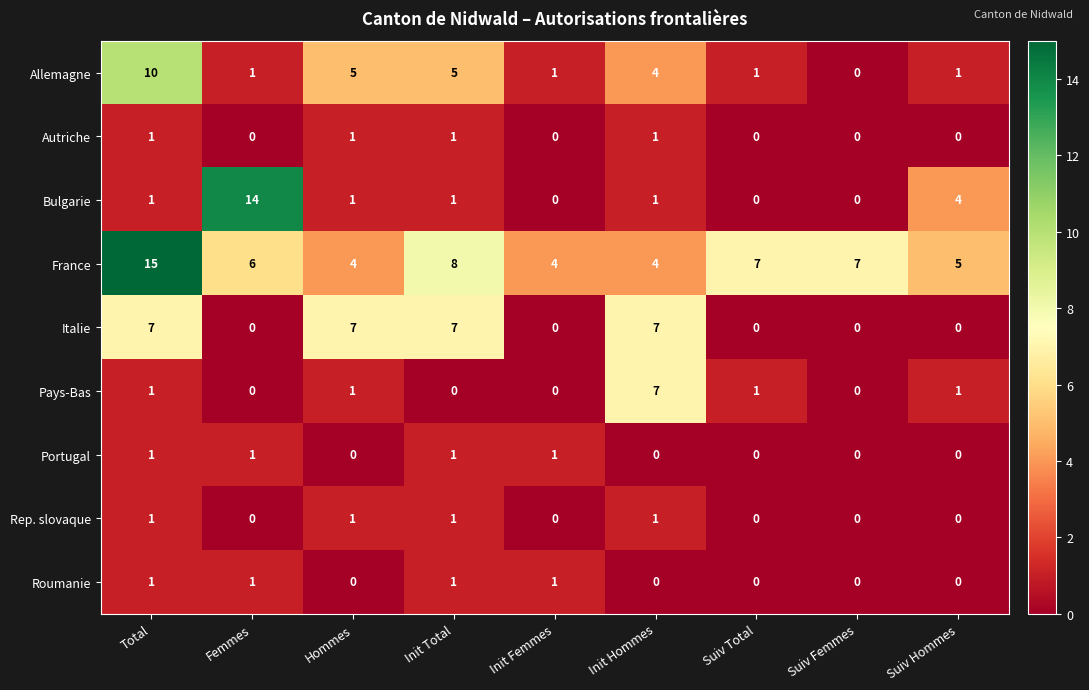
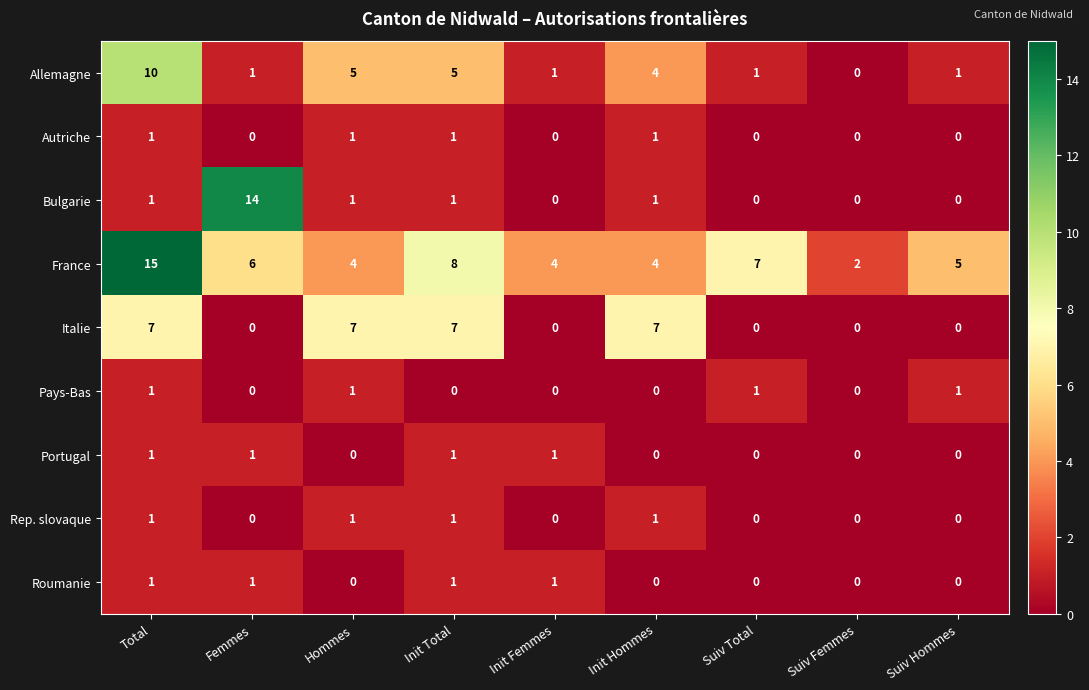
Bulgarie, Suiv Hommes: 4 -> 0
France, Suiv Femmes: 7 -> 2
Pays-Bas, Init Hommes: 7 -> 0
